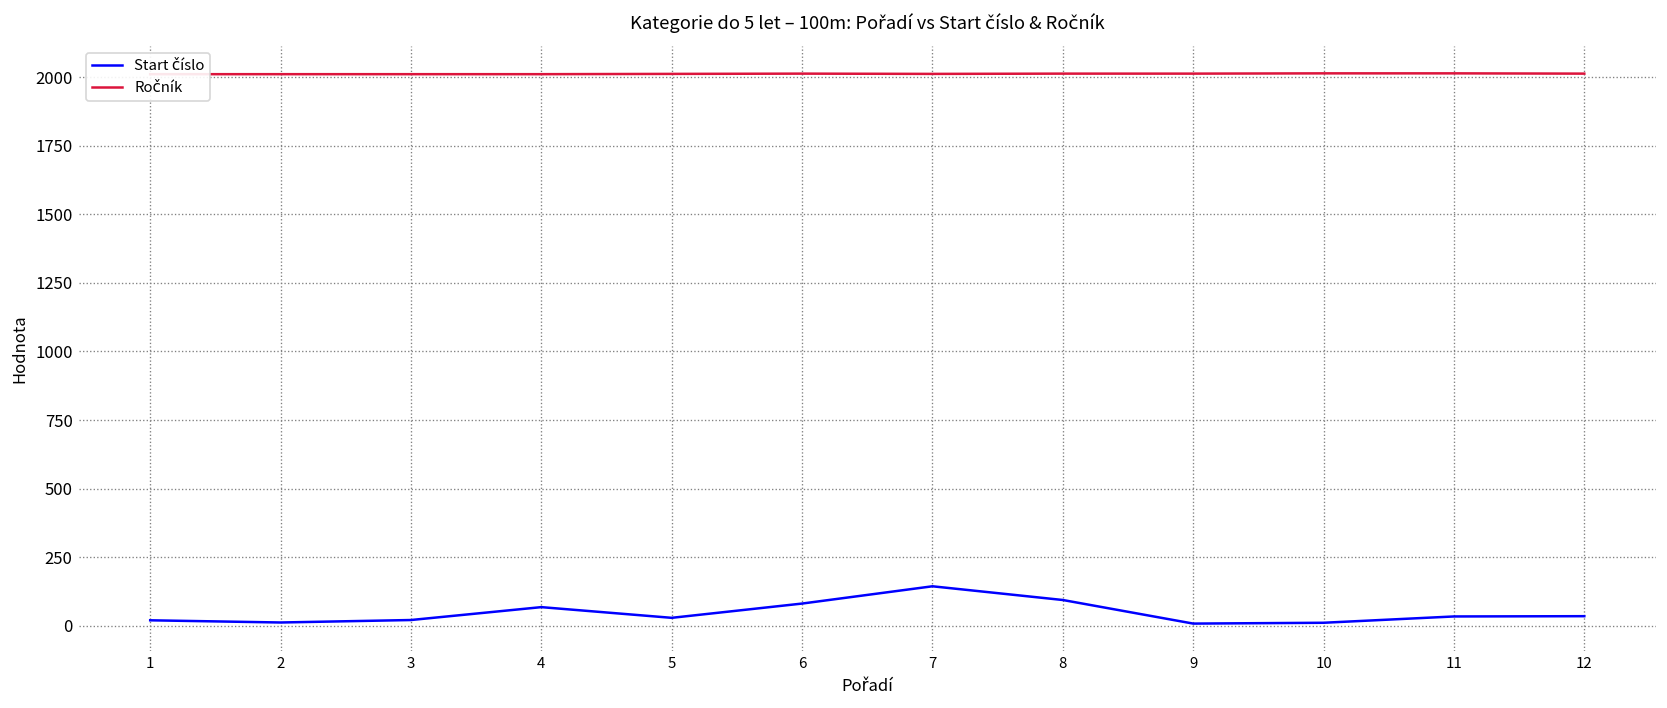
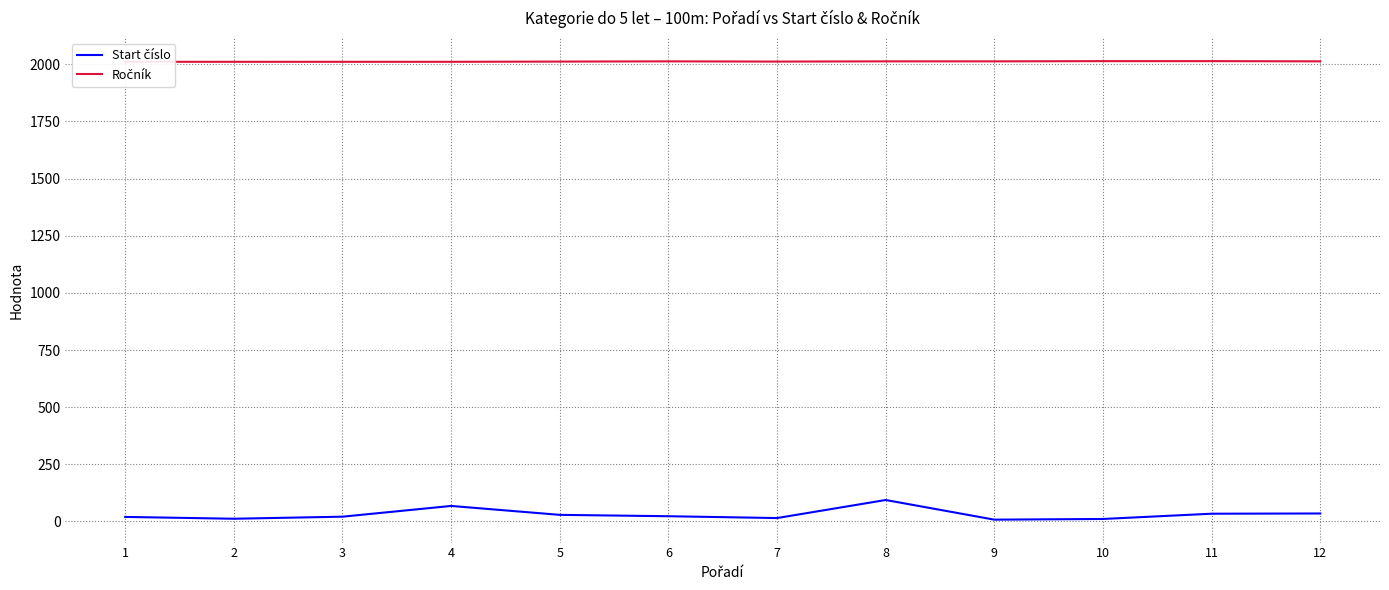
Start číslo, 6: 80 -> 20
Start číslo, 7: 140 -> 20
